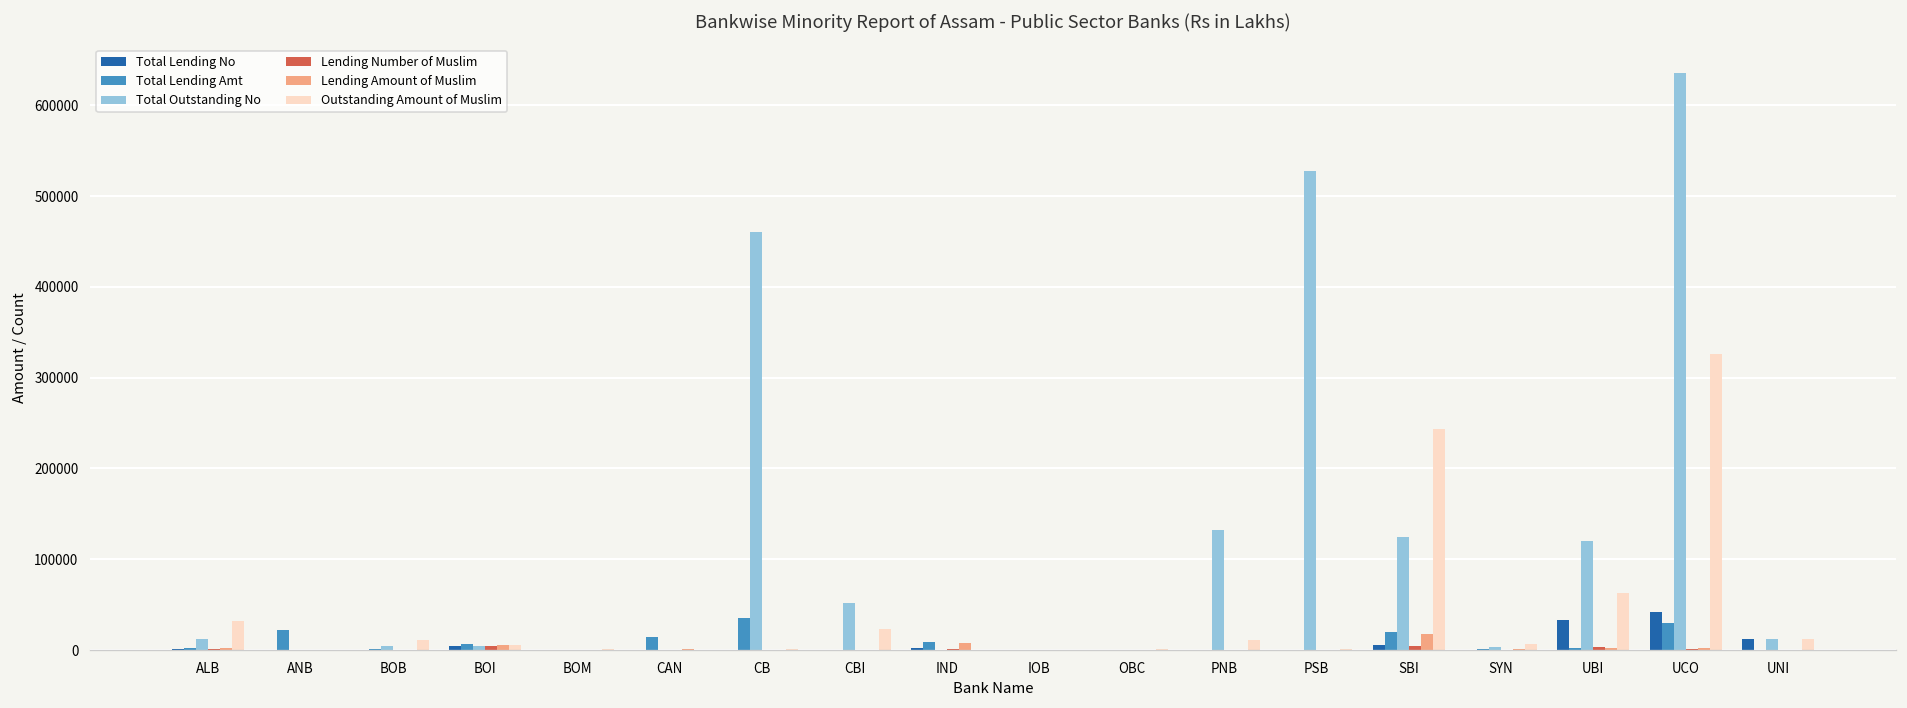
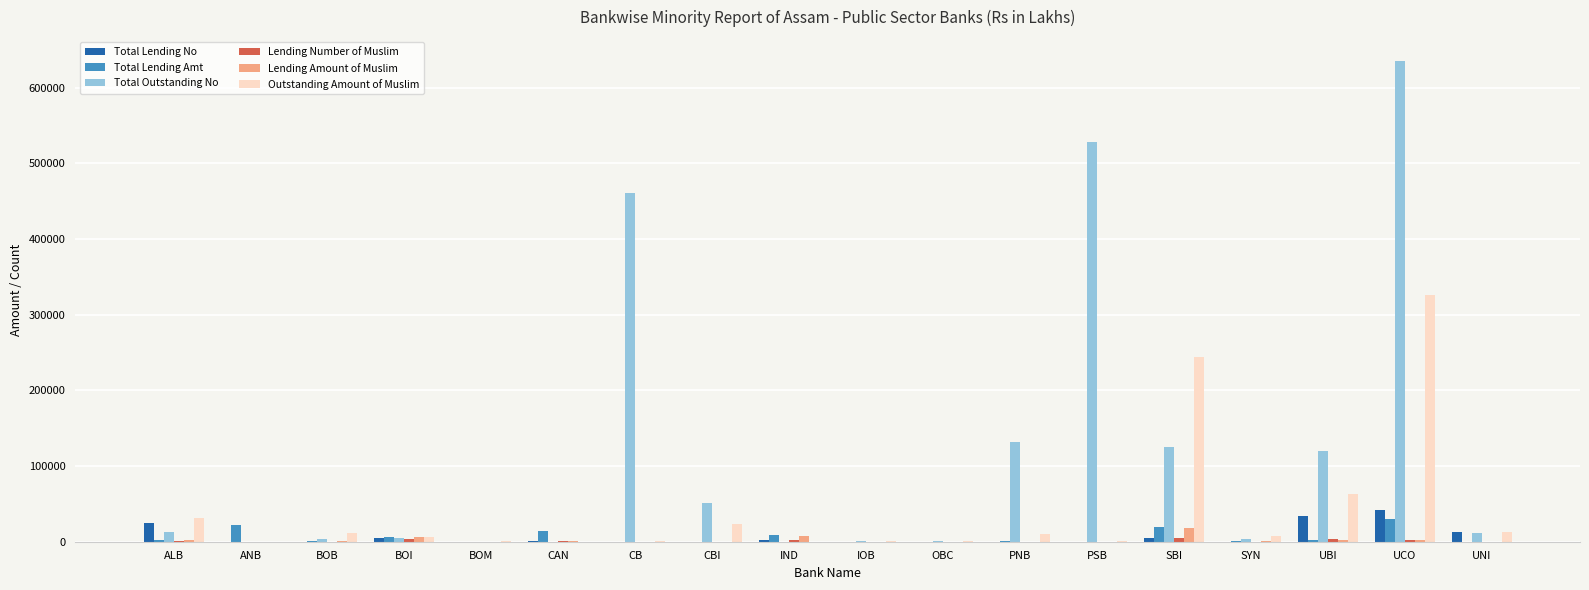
Total Lending No, ALB: 0 -> 20000
Total Lending Amt, CB: 40000 -> 0
